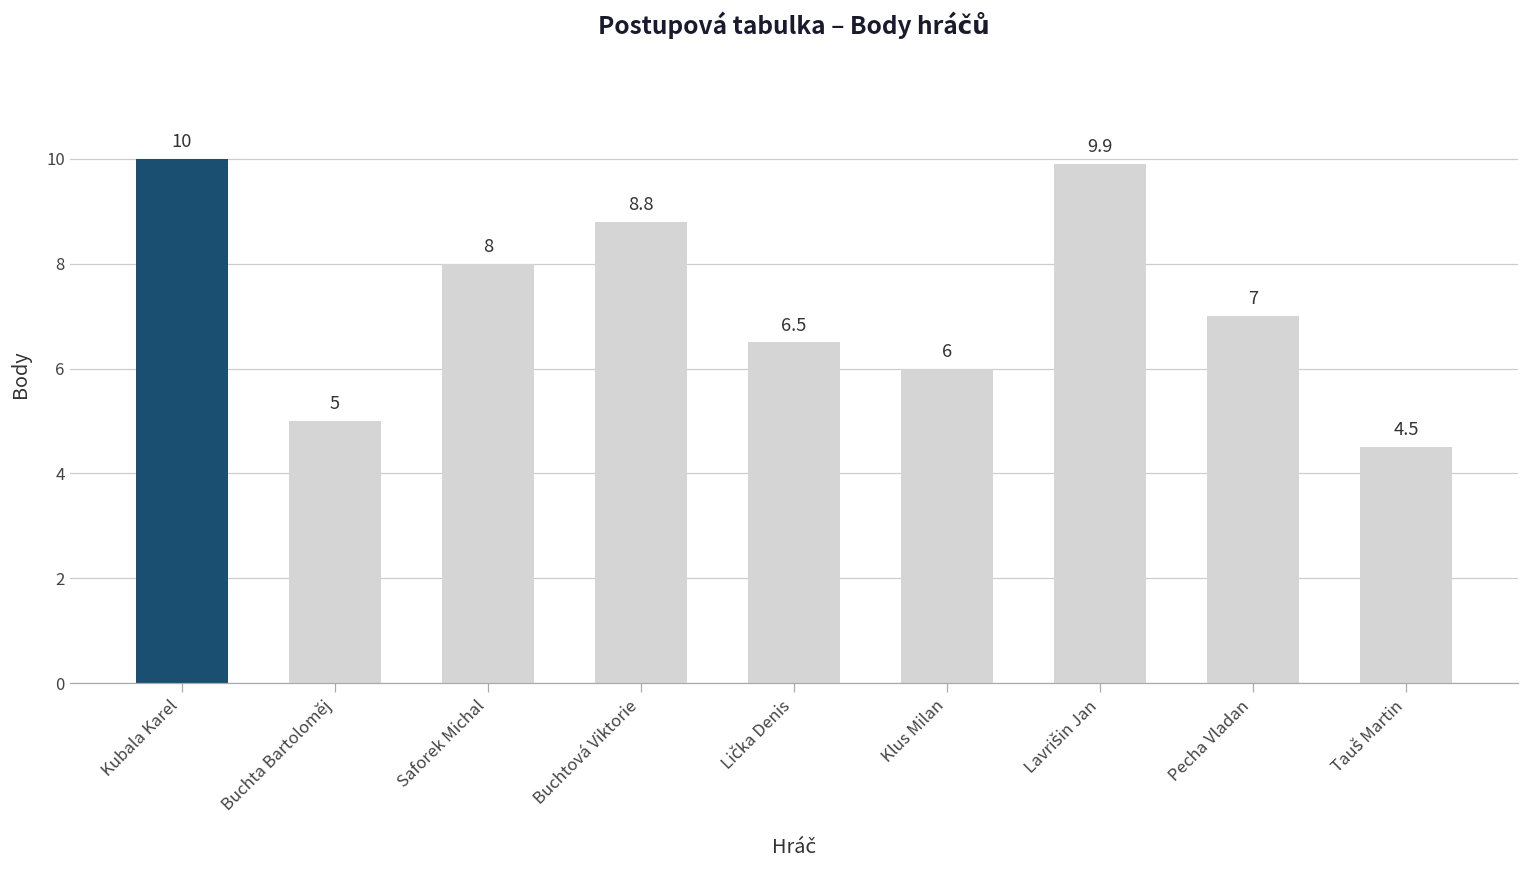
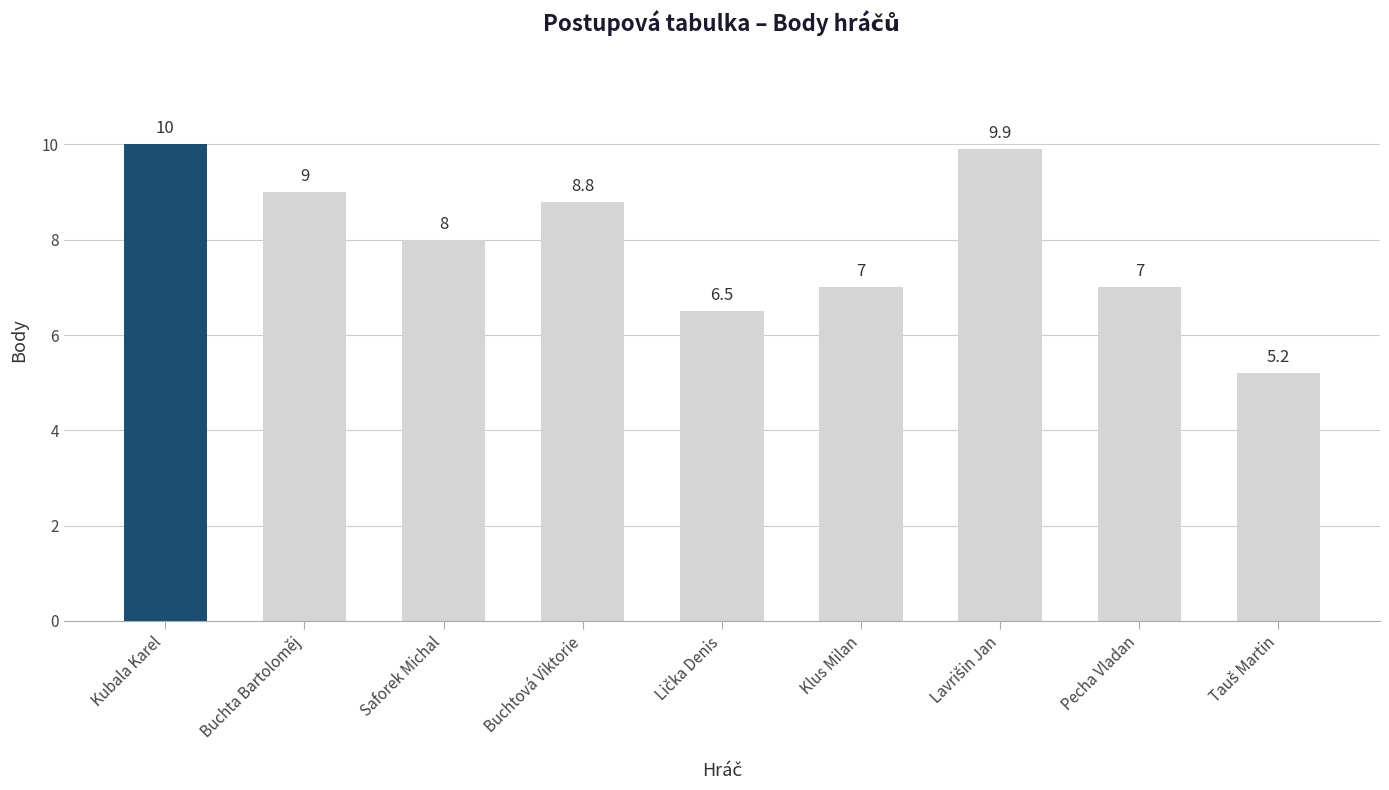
Buchta Bartoloměj: 5 -> 9
Klus Milan: 6 -> 7
Tauš Martin: 4.5 -> 5.2
